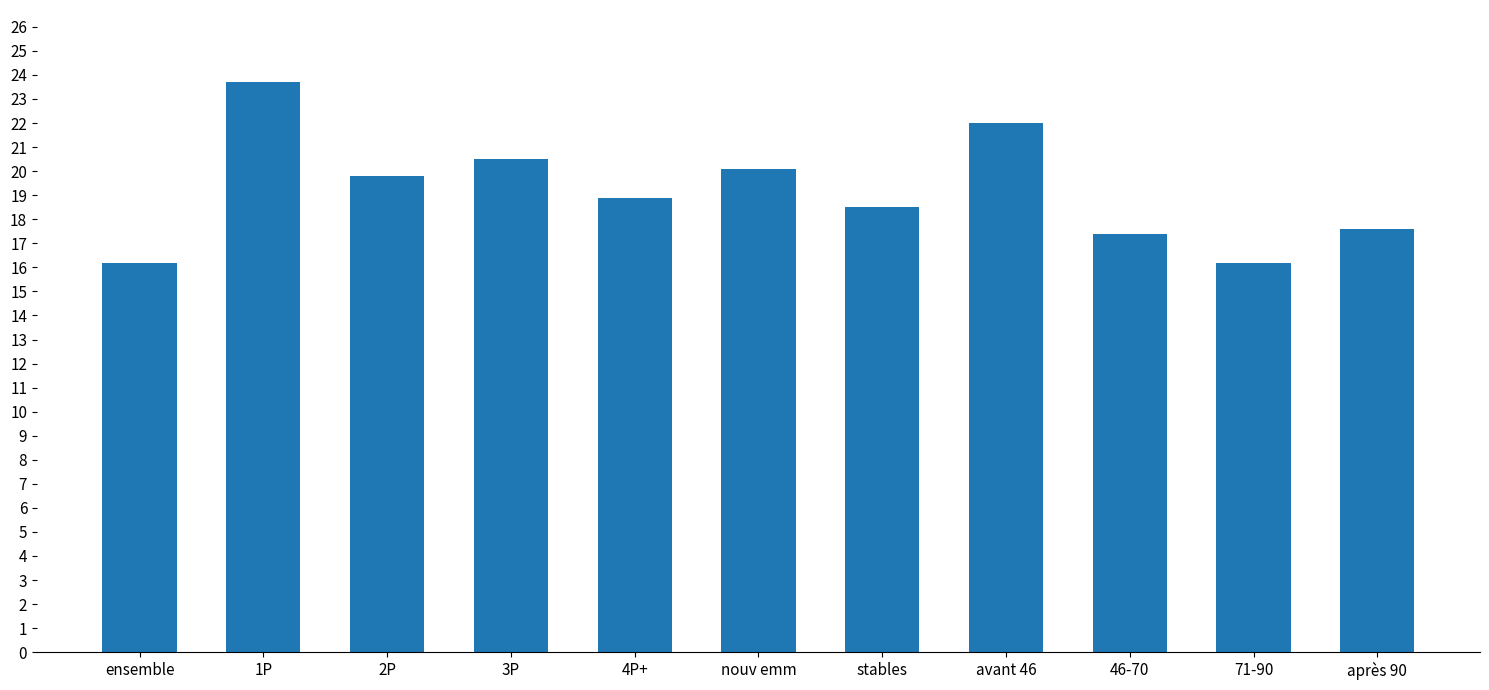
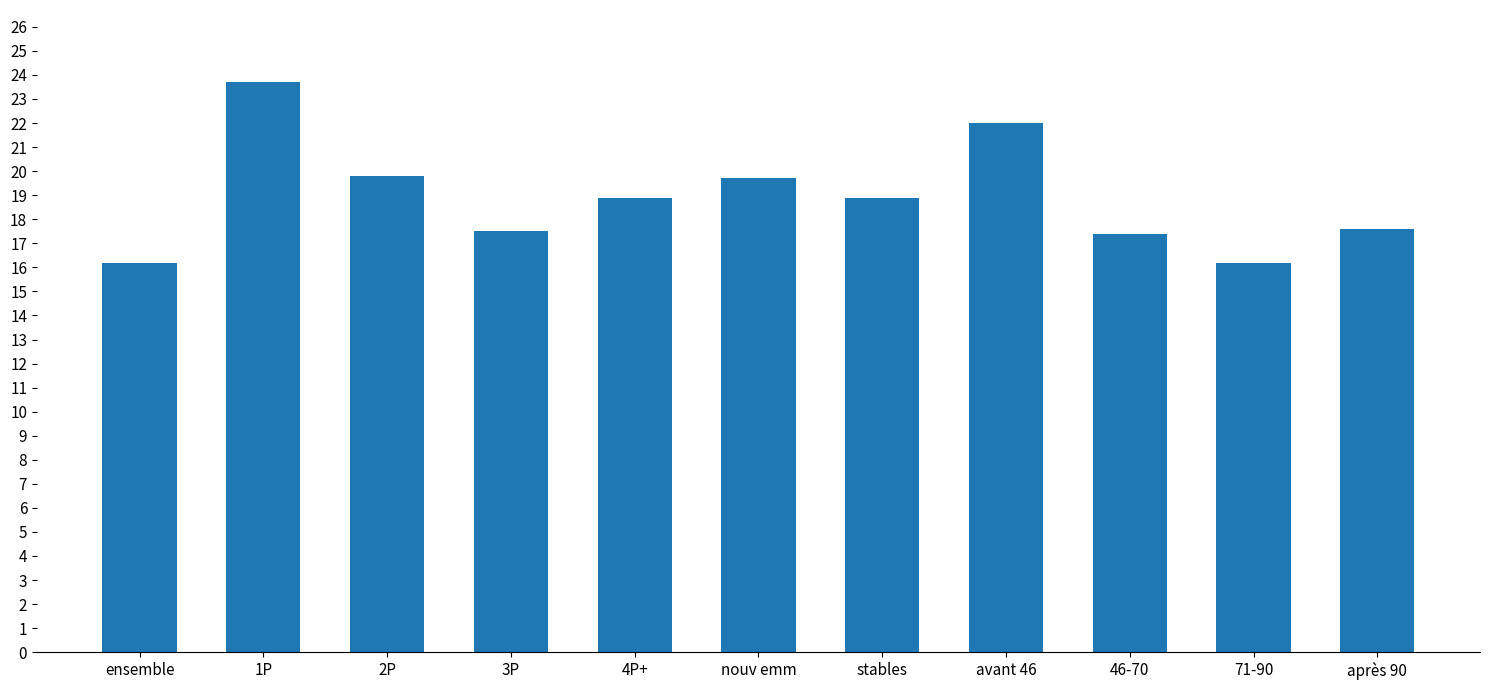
3P: 20.5 -> 17.5
nouv emm: 20.1 -> 19.7
stables: 18.5 -> 18.9
